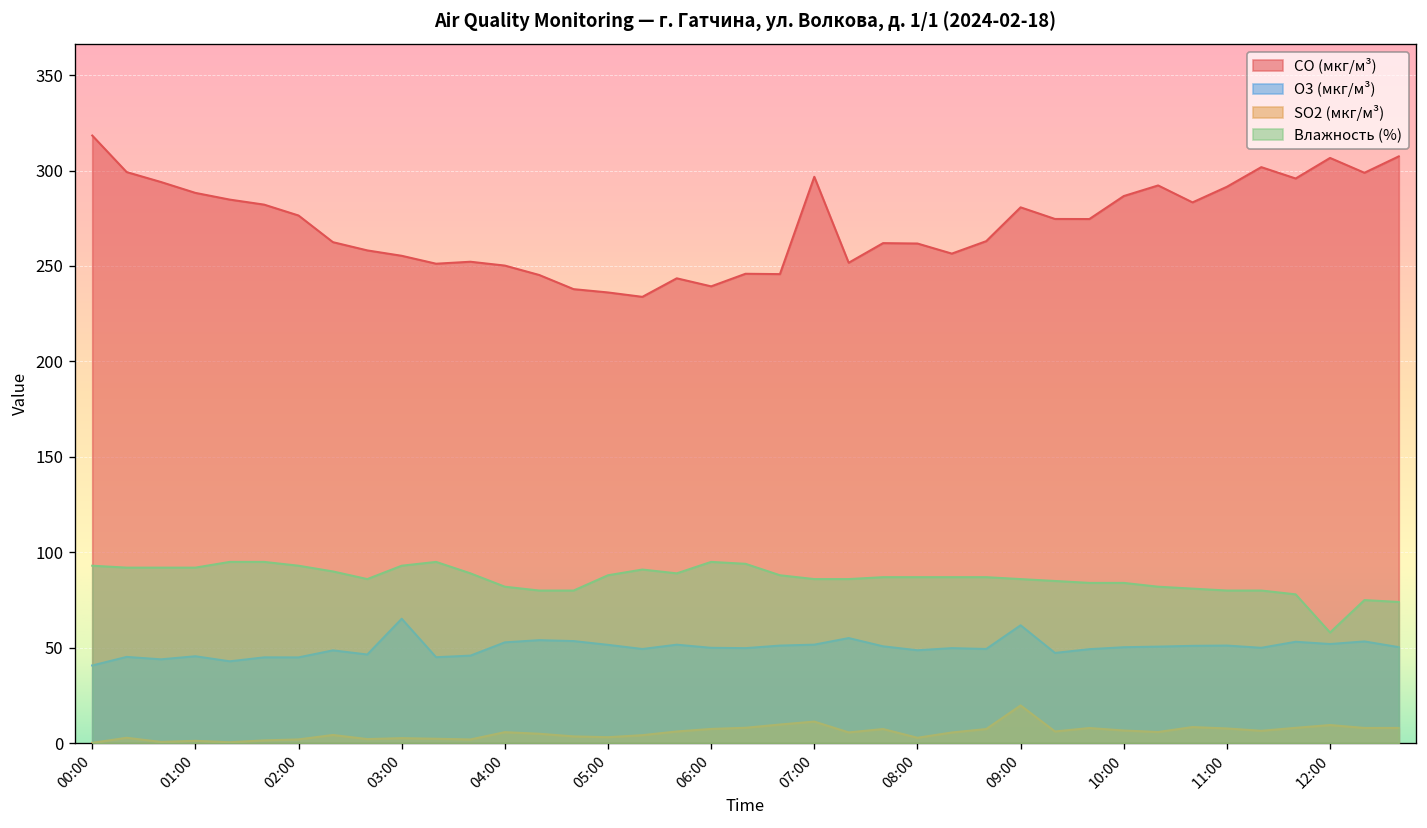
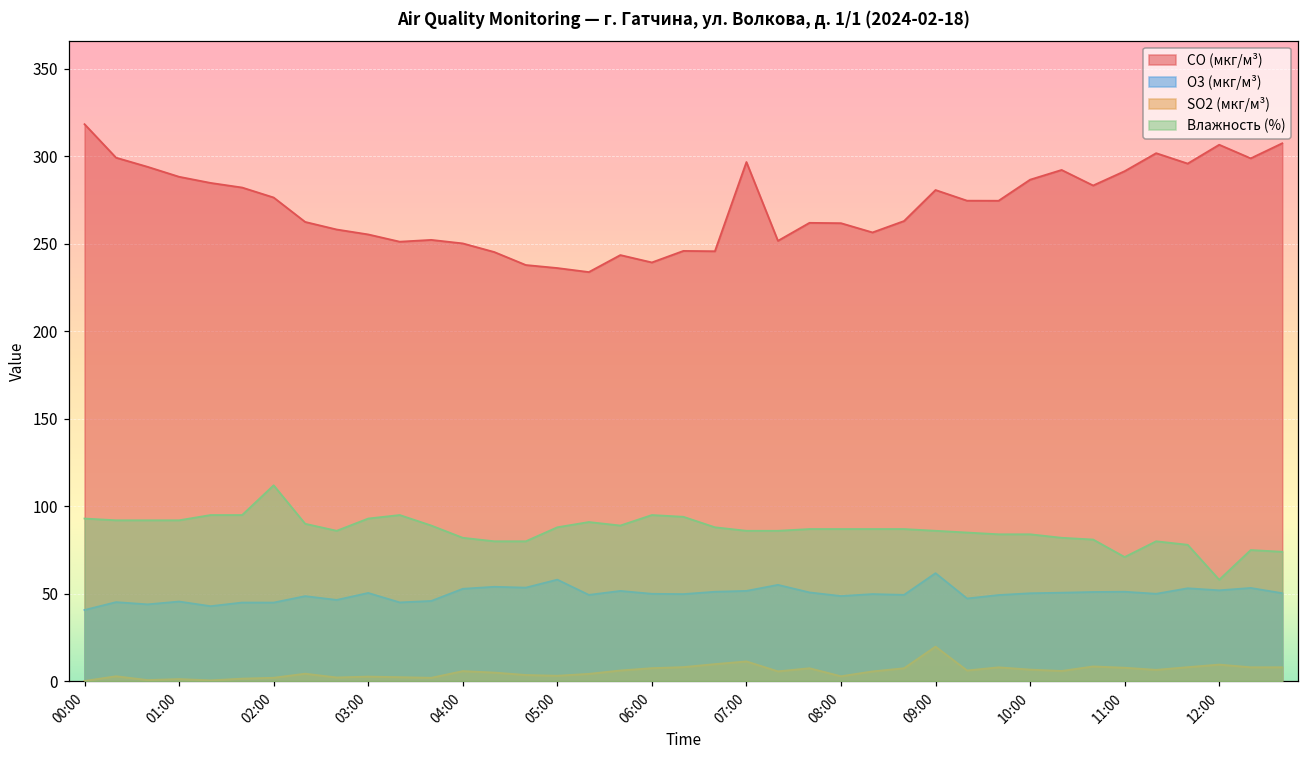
Влажность (%), 02:00: 93 -> 112
O3 (мкг/м³), 03:00: 65 -> 50
O3 (мкг/м³), 05:00: 52 -> 58
Влажность (%), 11:00: 80 -> 71
